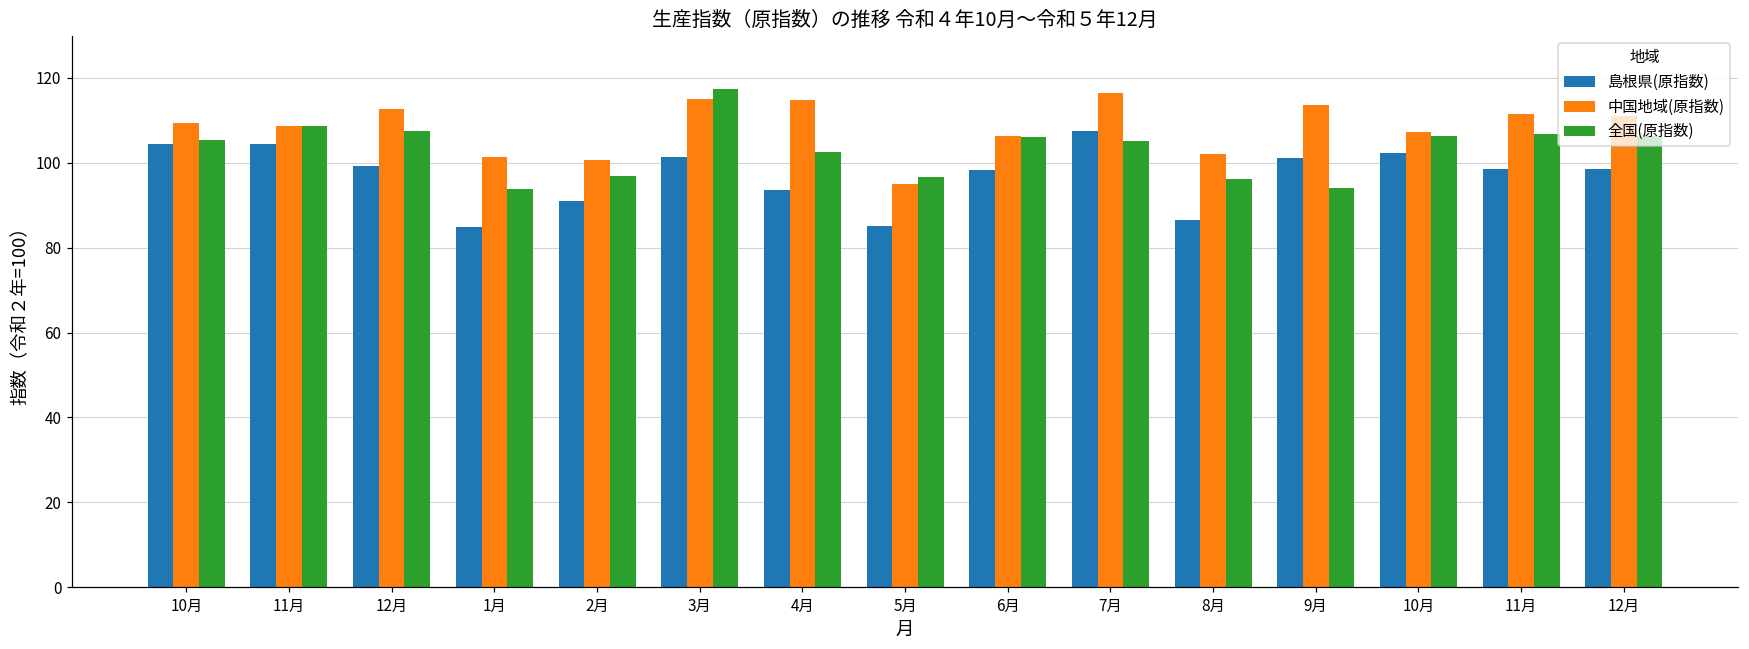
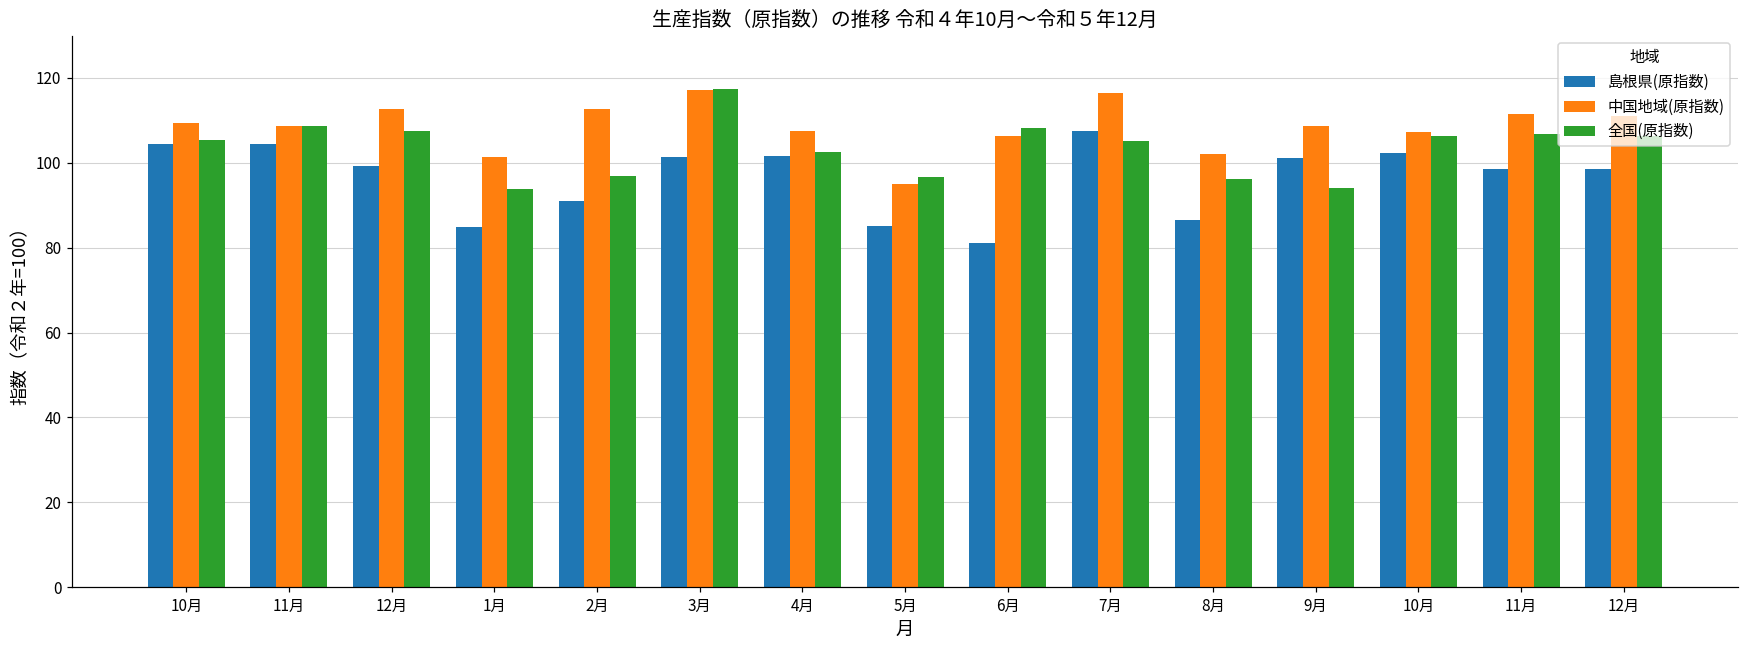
中国地域(原指数), 2月: 101 -> 113
中国地域(原指数), 3月: 115 -> 117
島根県(原指数), 4月: 94 -> 102
中国地域(原指数), 4月: 115 -> 108
島根県(原指数), 6月: 98 -> 81
全国(原指数), 6月: 106 -> 108
中国地域(原指数), 9月: 114 -> 109
